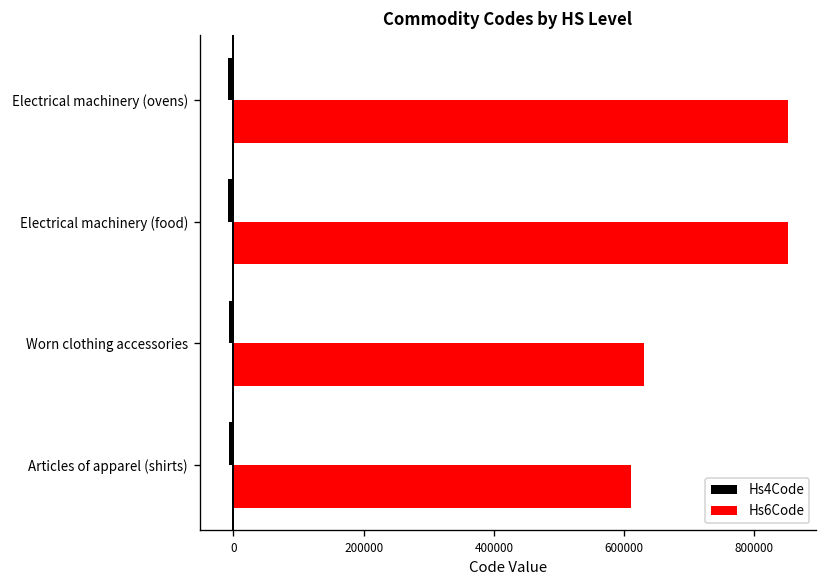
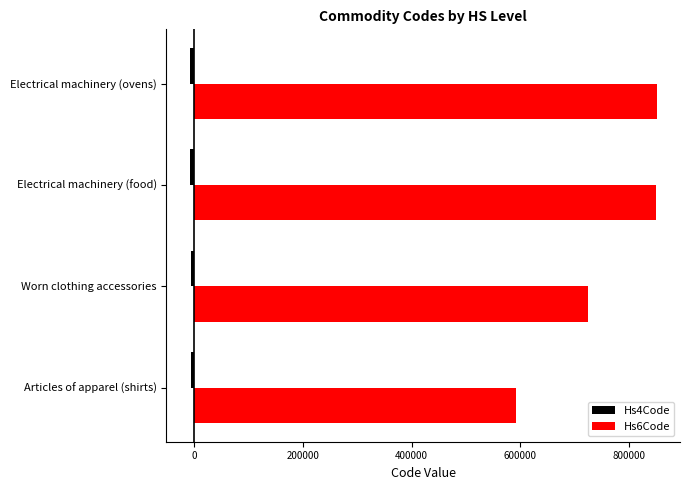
Hs6Code, Worn clothing accessories: 630000 -> 720000
Hs6Code, Articles of apparel (shirts): 610000 -> 590000
